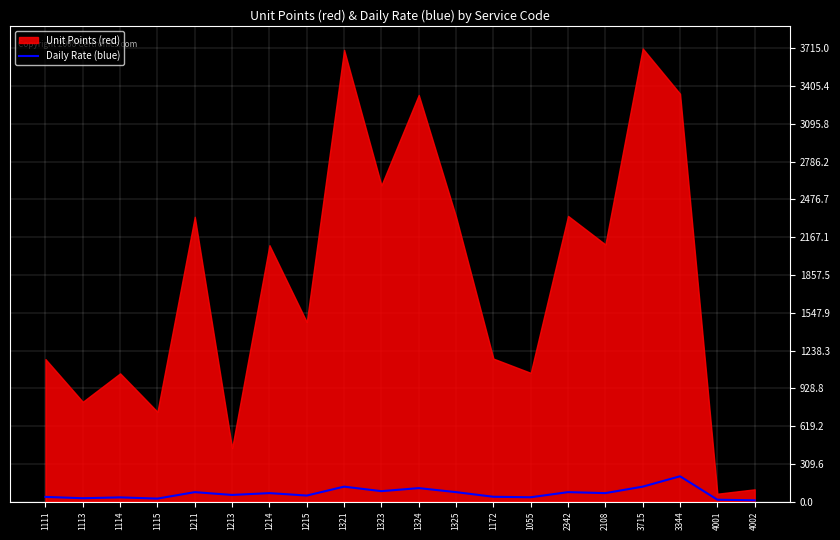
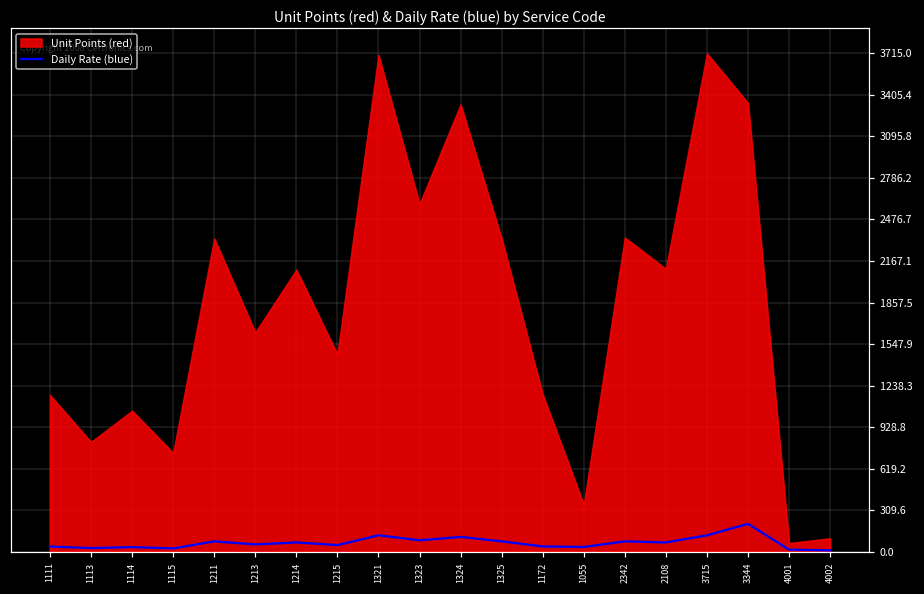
Unit Points (red), 1213: 440 -> 1640
Unit Points (red), 1055: 1060 -> 350
